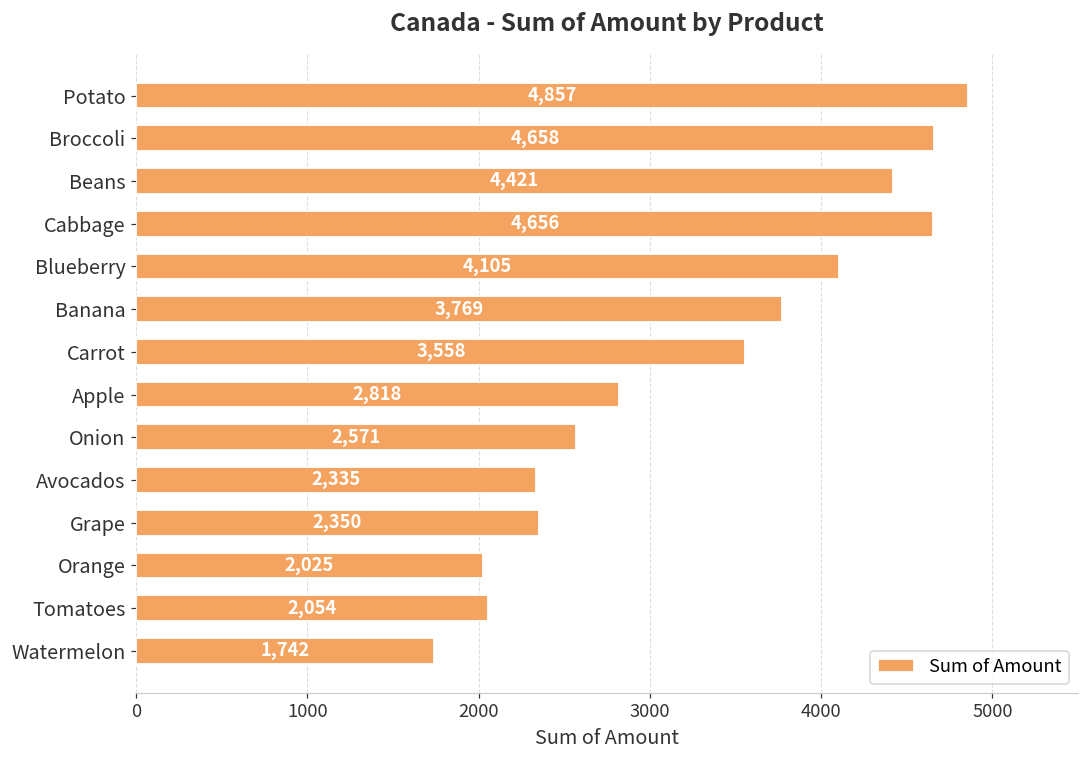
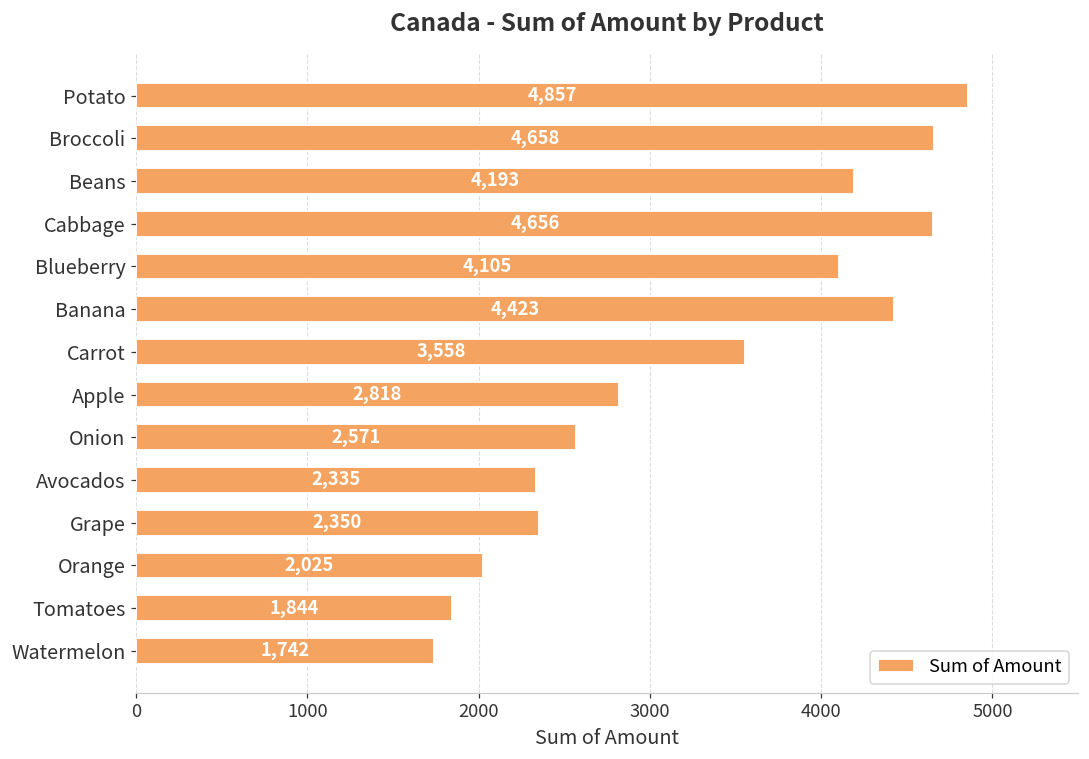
Beans: 4,421 -> 4,193
Banana: 3,769 -> 4,423
Tomatoes: 2,054 -> 1,844
